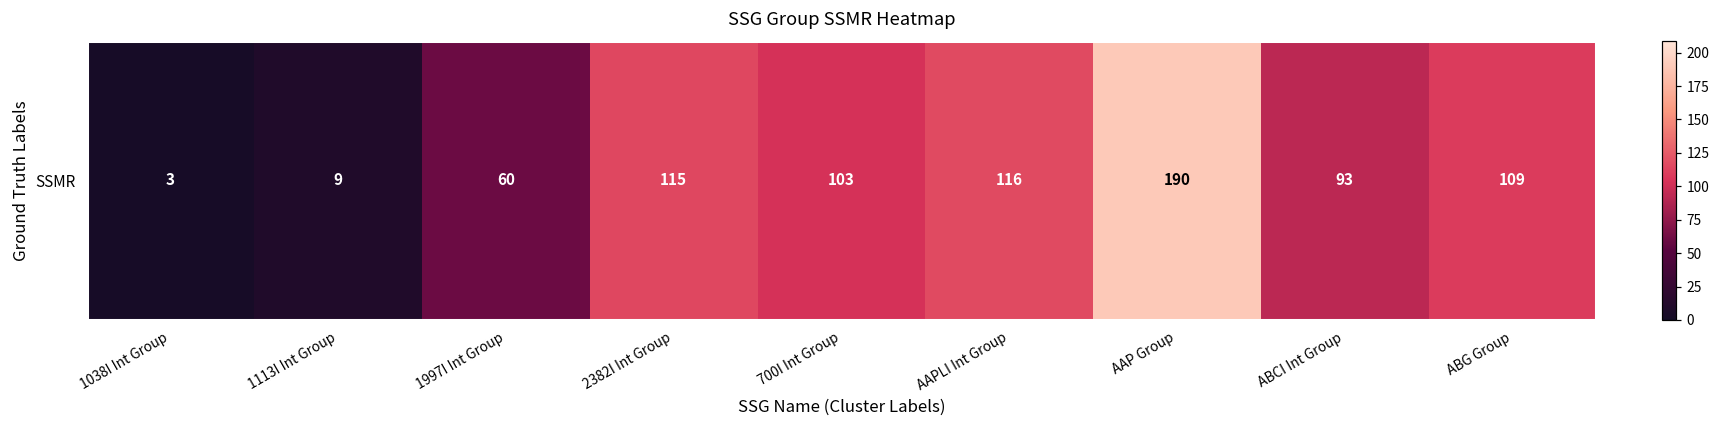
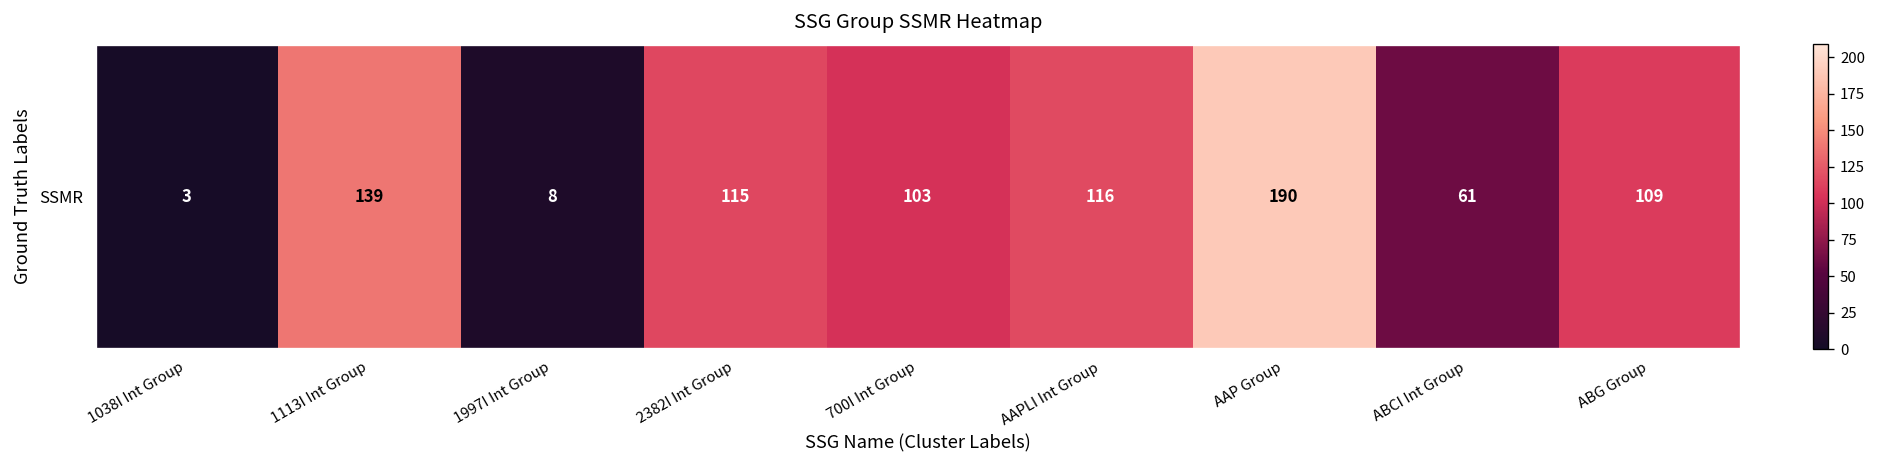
SSMR, 1113I Int Group: 9 -> 139
SSMR, 1997I Int Group: 60 -> 8
SSMR, ABCI Int Group: 93 -> 61
